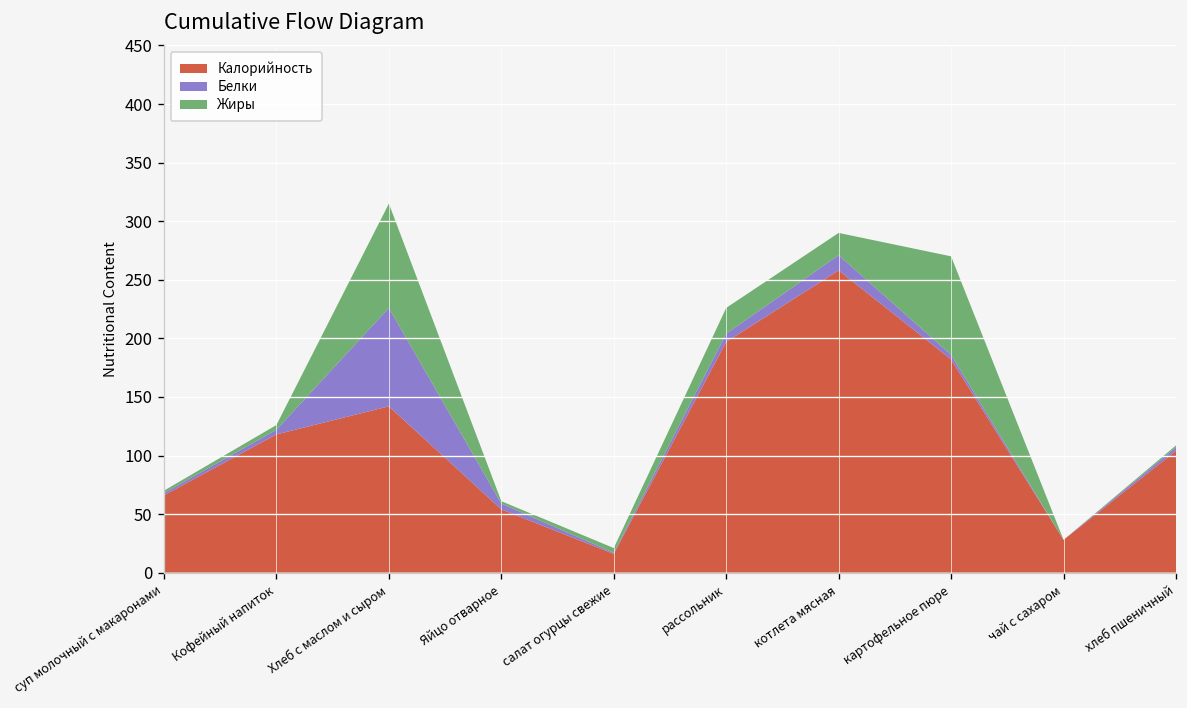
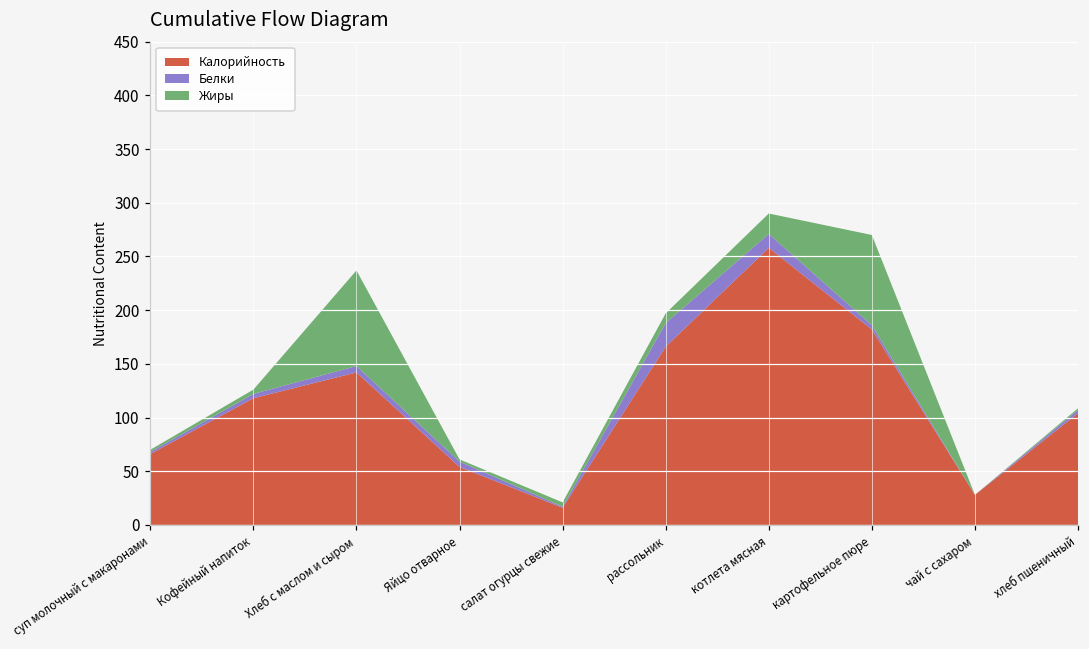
Белки, Хлеб с маслом и сыром: 80 -> 10
Калорийность, рассольник: 200 -> 170
Белки, рассольник: 10 -> 20
Жиры, рассольник: 20 -> 10
